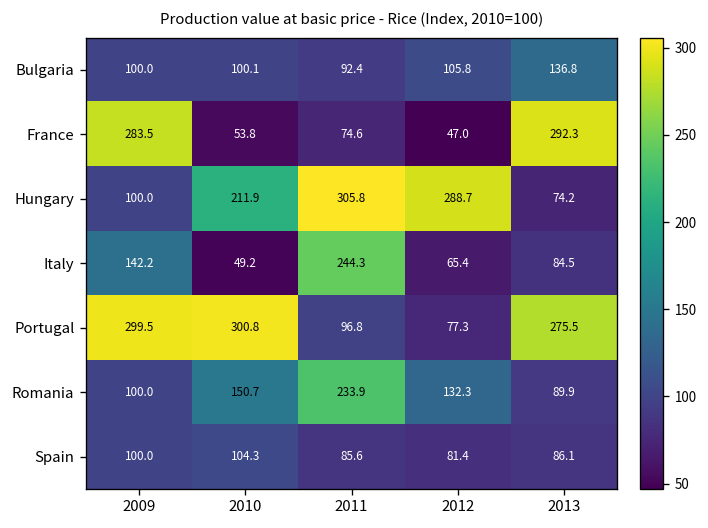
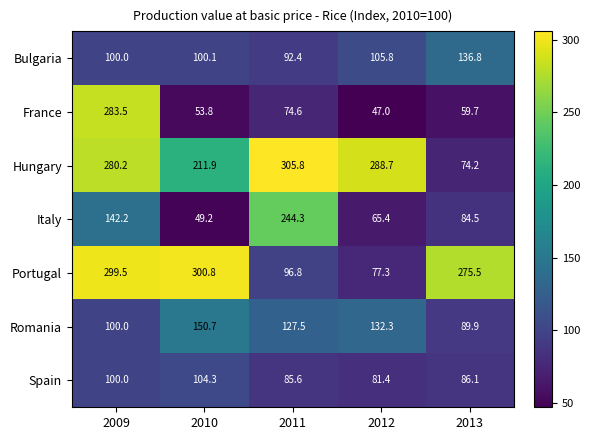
France, 2013: 292.3 -> 59.7
Hungary, 2009: 100.0 -> 280.2
Romania, 2011: 233.9 -> 127.5
